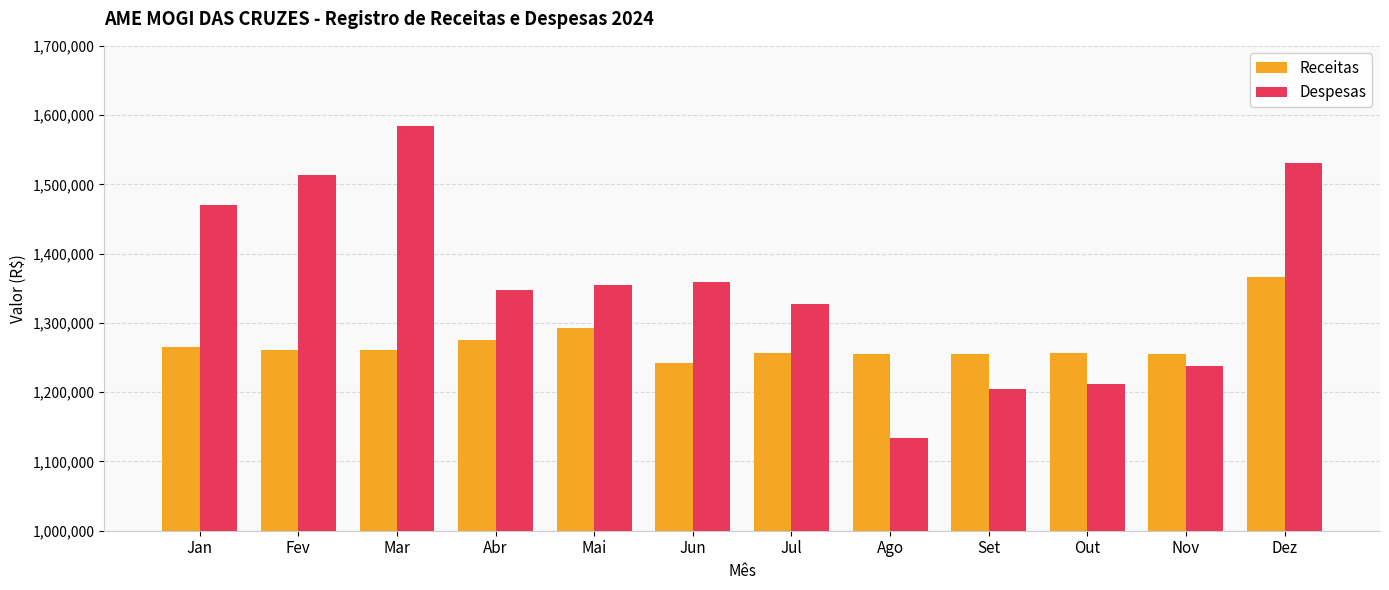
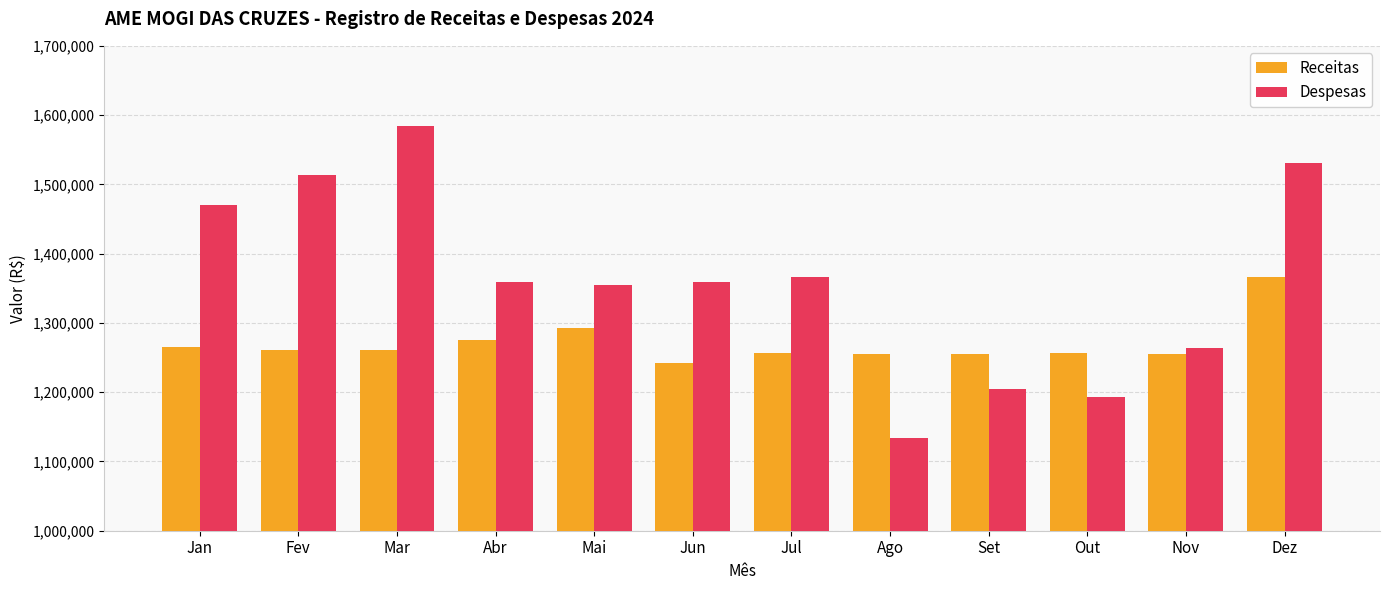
Despesas, Abr: 1,350,000 -> 1,360,000
Despesas, Jul: 1,330,000 -> 1,370,000
Despesas, Out: 1,210,000 -> 1,190,000
Despesas, Nov: 1,240,000 -> 1,260,000
